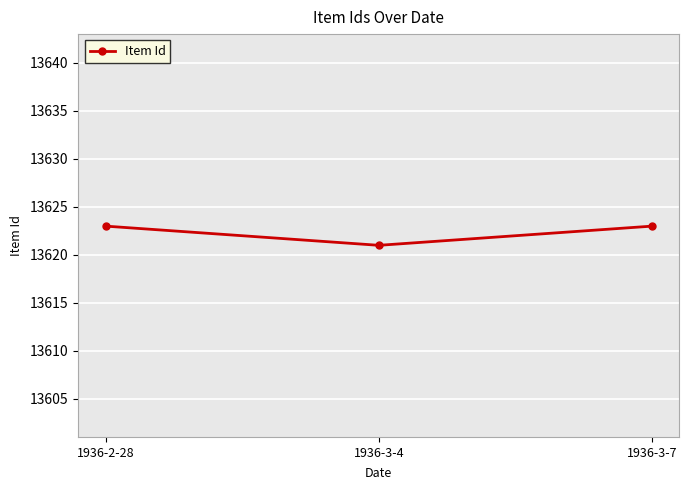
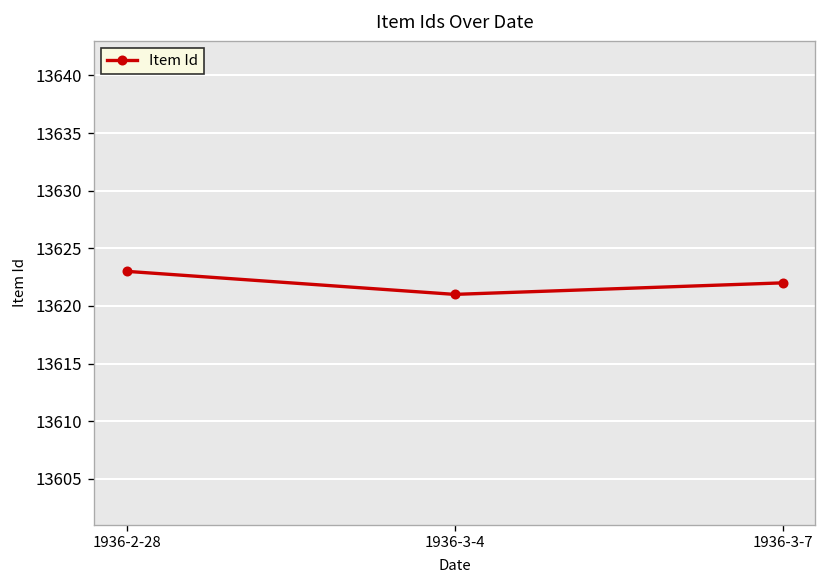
1936-3-7: 13623 -> 13622
